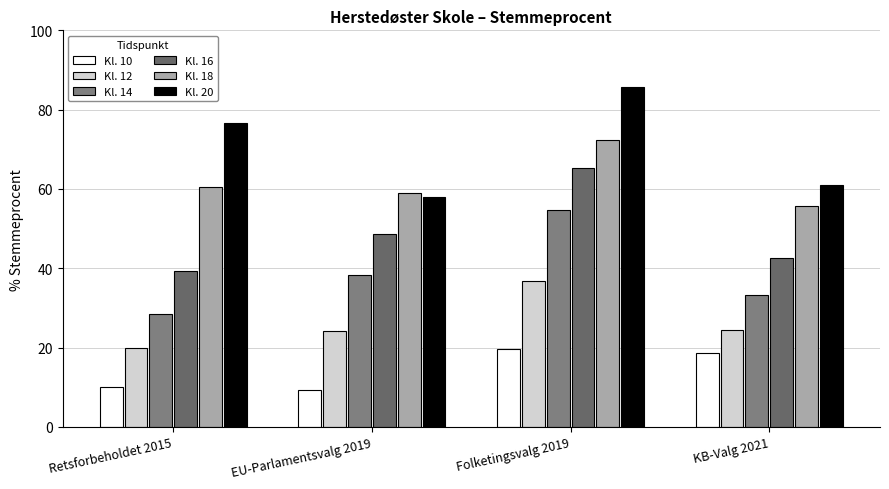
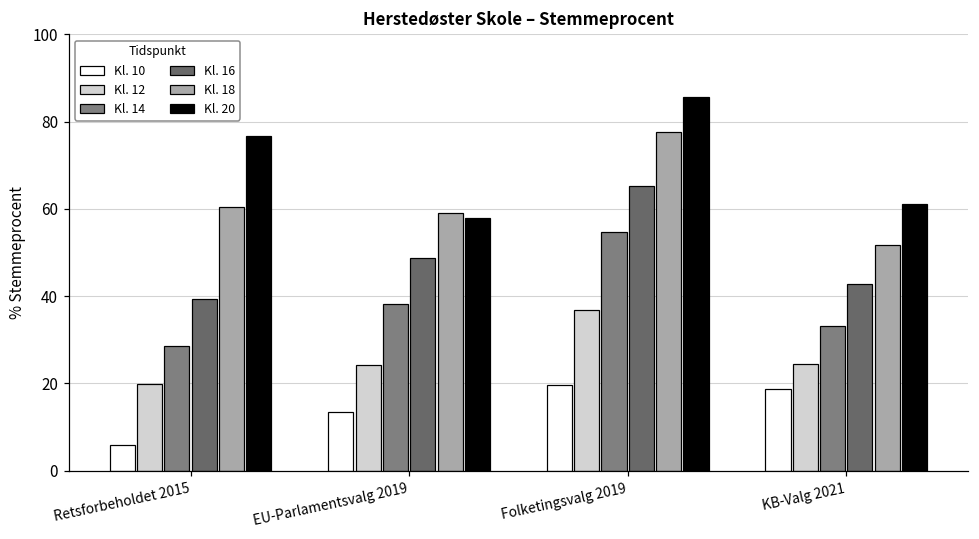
Kl. 10, Retsforbeholdet 2015: 10 -> 6
Kl. 10, EU-Parlamentsvalg 2019: 9 -> 13
Kl. 18, Folketingsvalg 2019: 72 -> 78
Kl. 18, KB-Valg 2021: 56 -> 52
